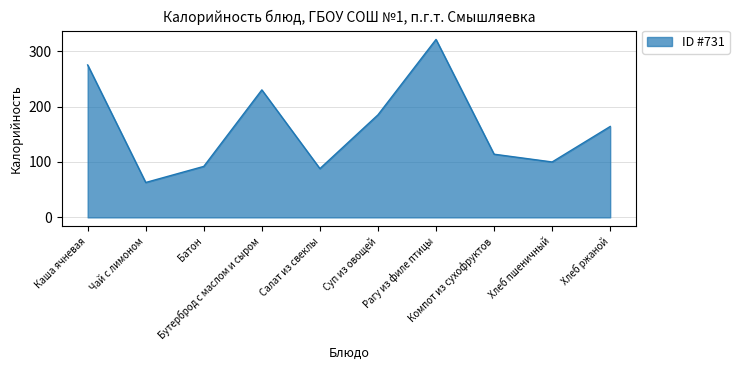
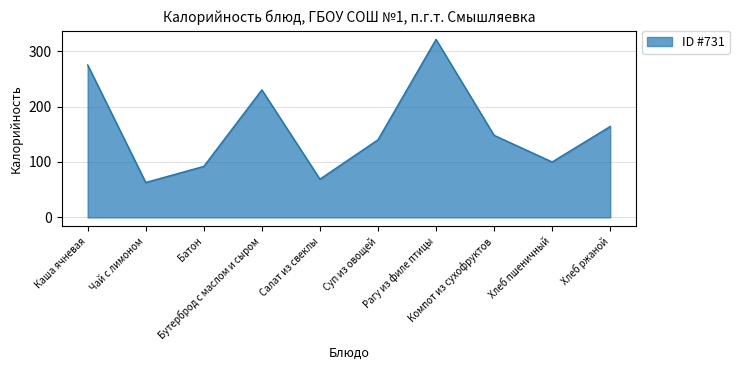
Салат из свеклы: 90 -> 70
Суп из овощей: 190 -> 140
Компот из сухофруктов: 110 -> 150
